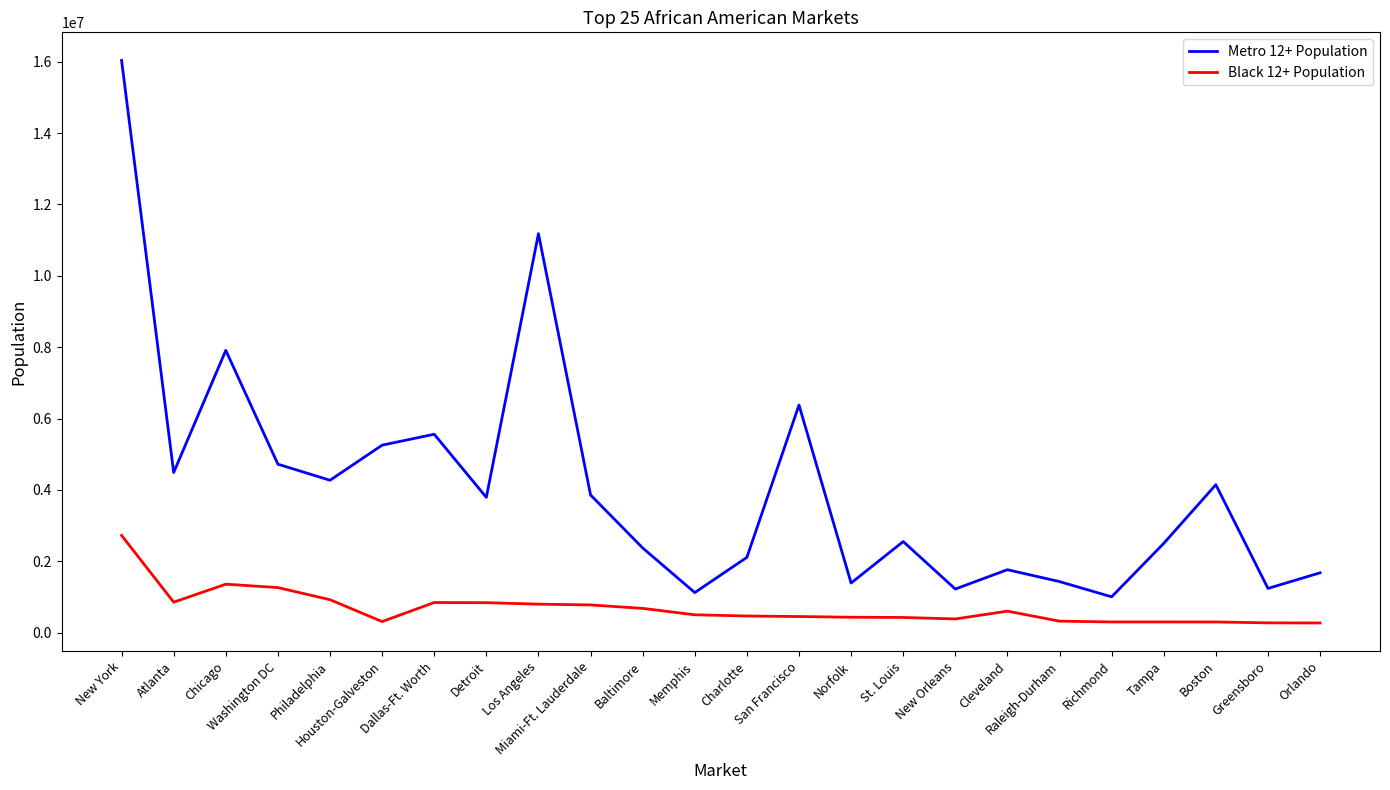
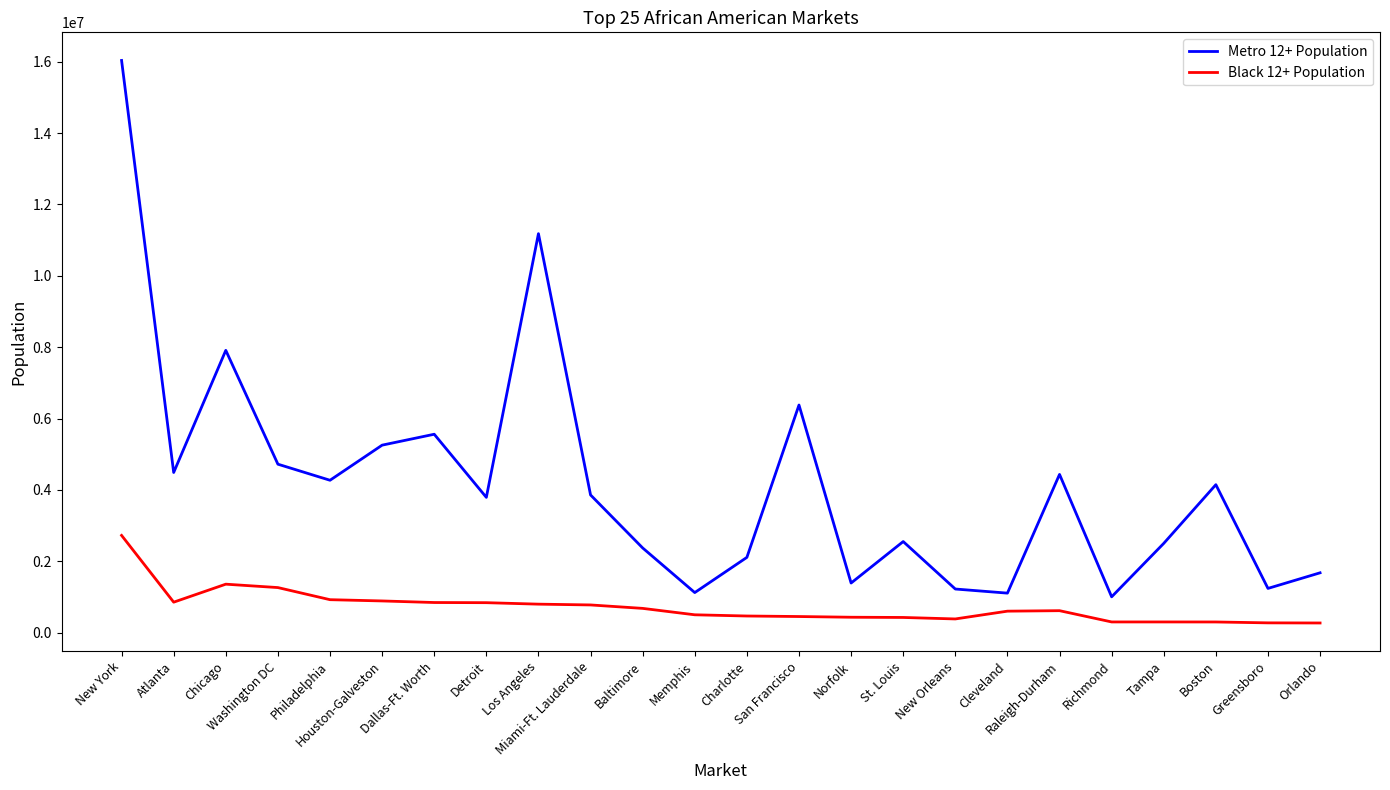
Black 12+ Population, Houston-Galveston: 300000 -> 900000
Metro 12+ Population, Cleveland: 1800000 -> 1100000
Metro 12+ Population, Raleigh-Durham: 1400000 -> 4400000
Black 12+ Population, Raleigh-Durham: 300000 -> 600000
